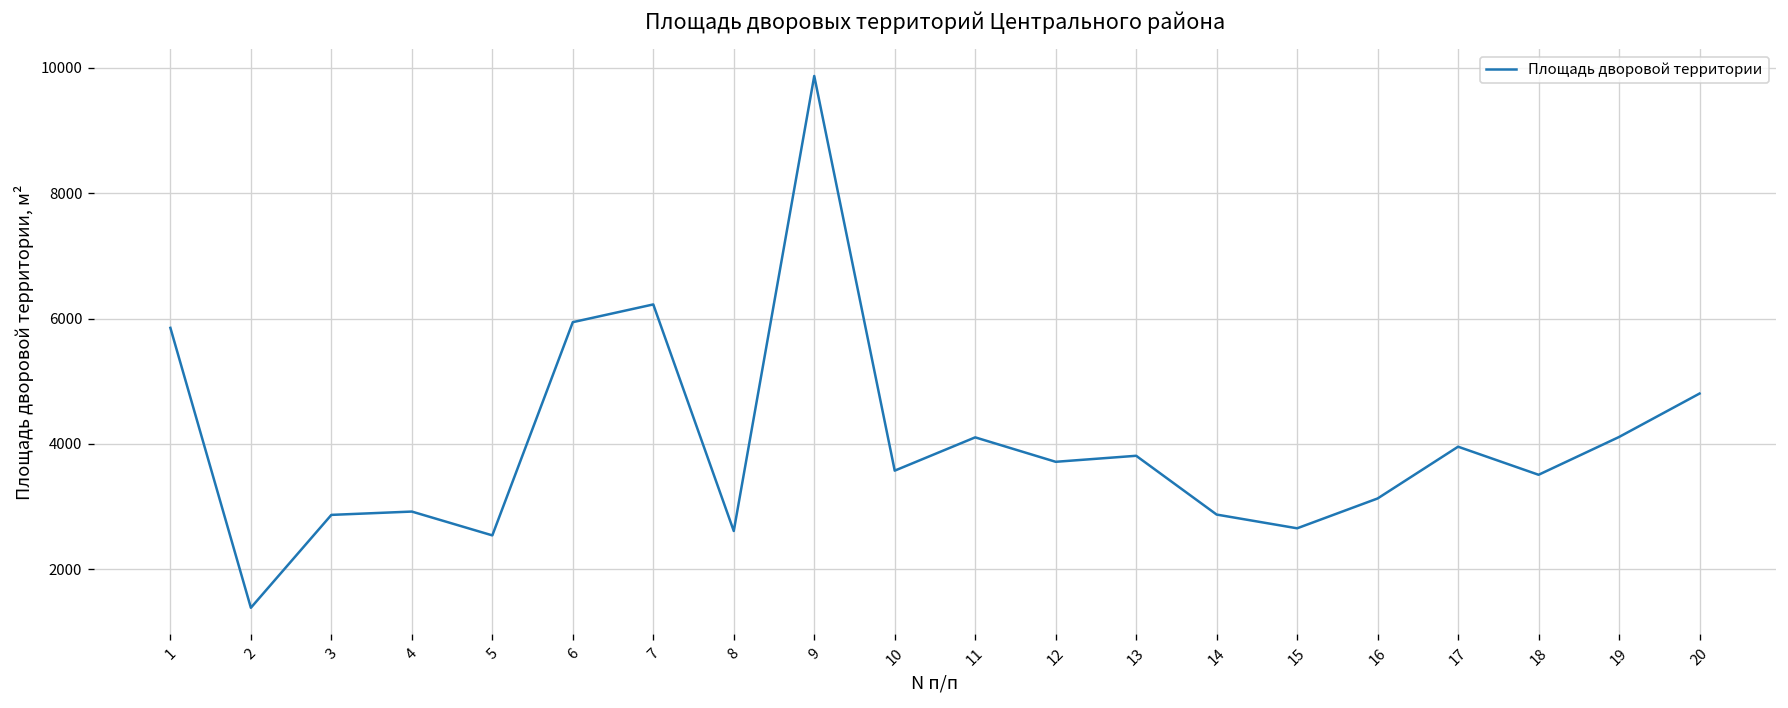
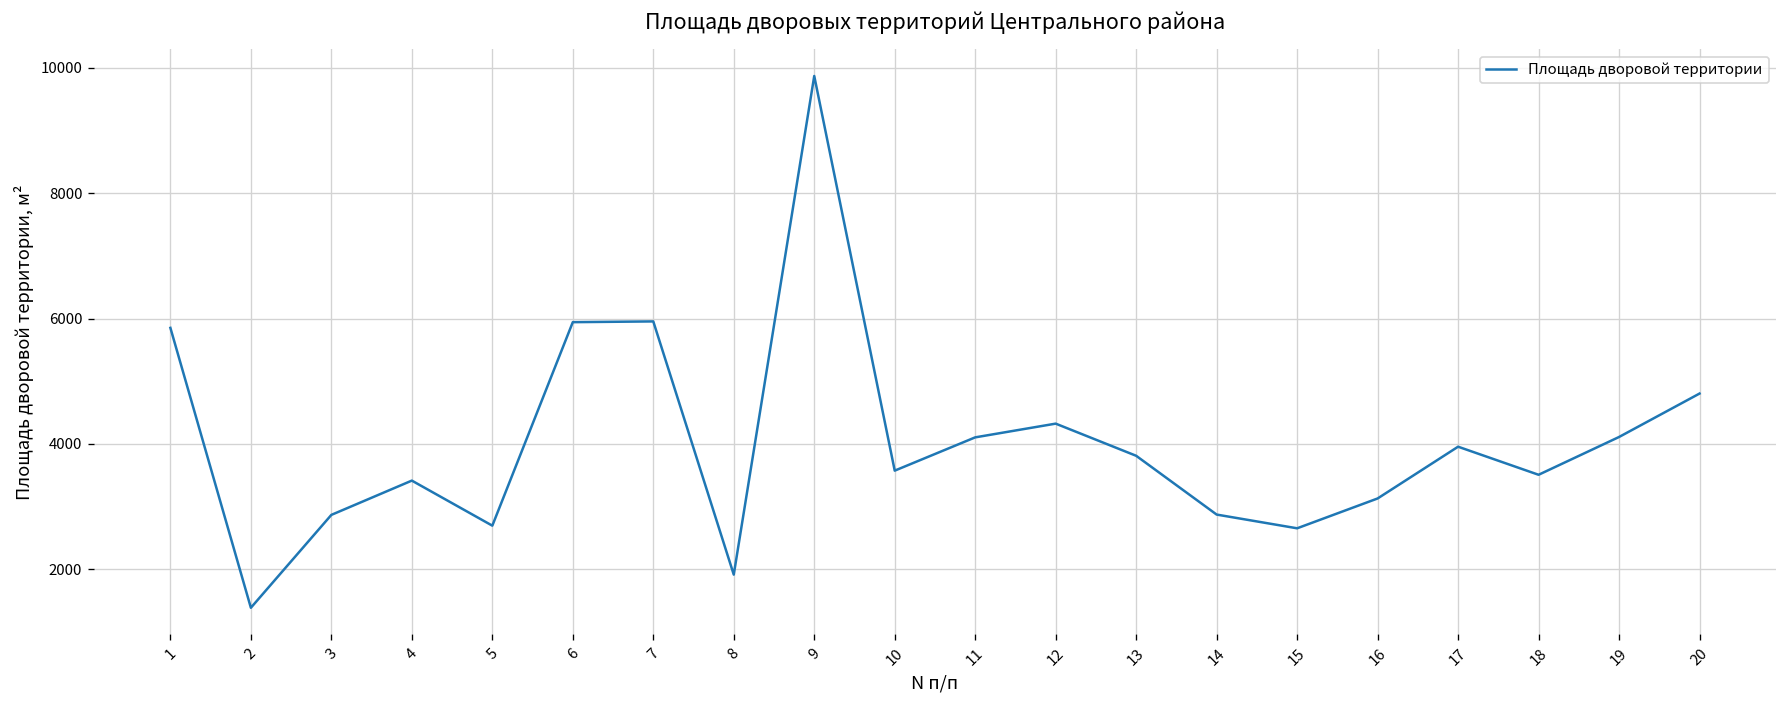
4: 2900 -> 3400
5: 2500 -> 2700
7: 6200 -> 6000
8: 2600 -> 1900
12: 3700 -> 4300
